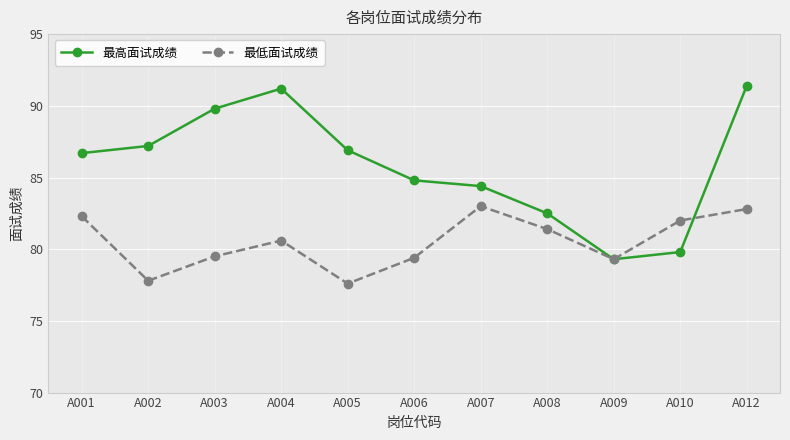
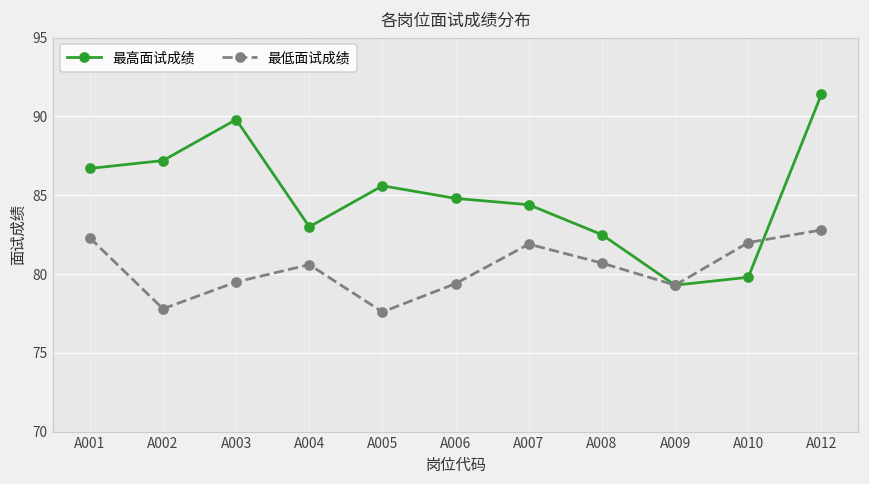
最高面试成绩, A004: 91.2 -> 83.0
最高面试成绩, A005: 86.9 -> 85.6
最低面试成绩, A007: 83.0 -> 81.9
最低面试成绩, A008: 81.4 -> 80.7
